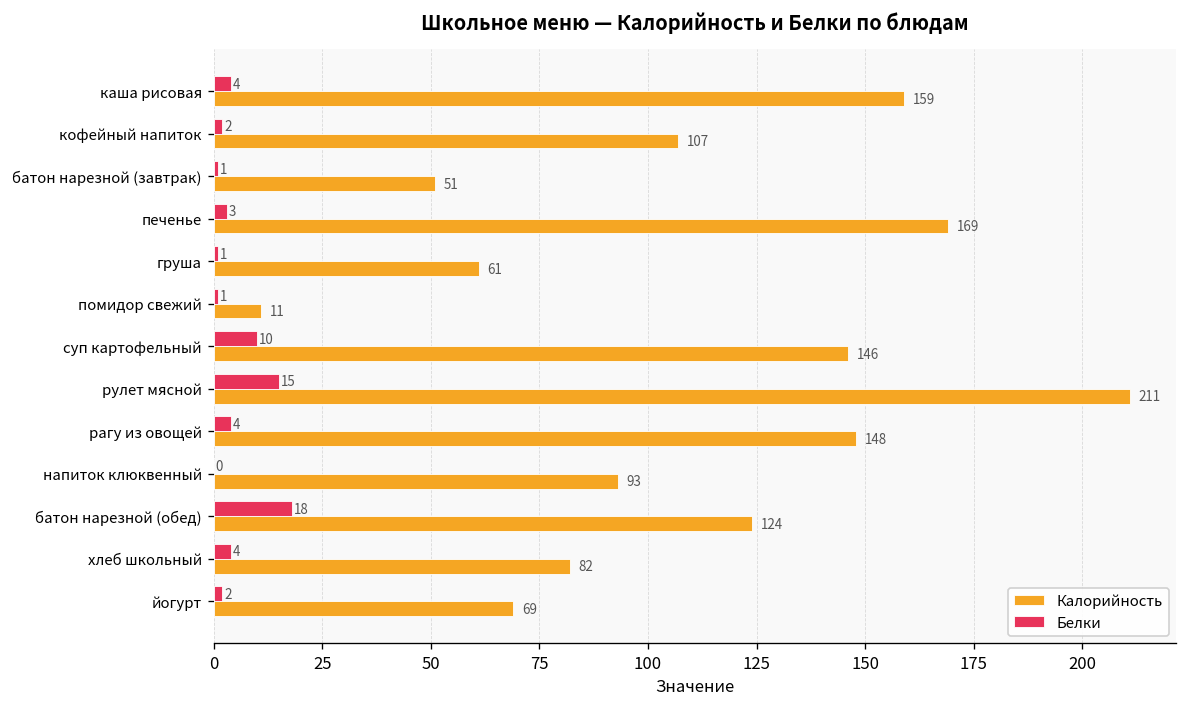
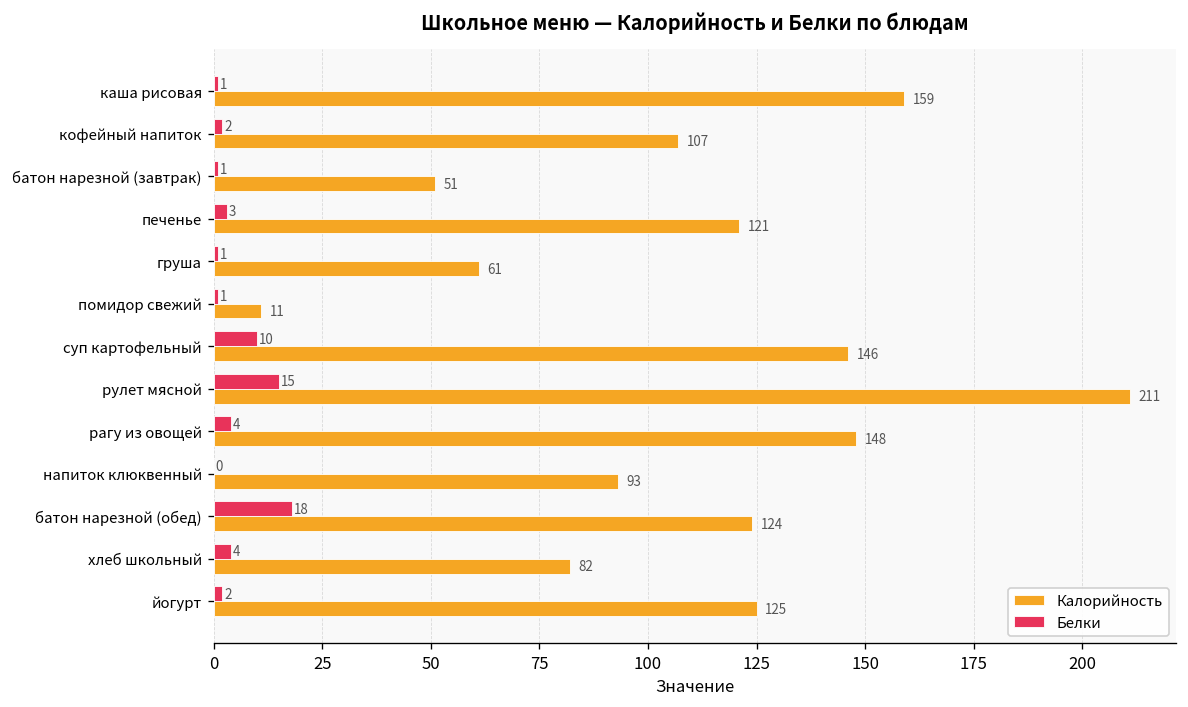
Белки, каша рисовая: 4 -> 1
Калорийность, печенье: 169 -> 121
Калорийность, йогурт: 69 -> 125
